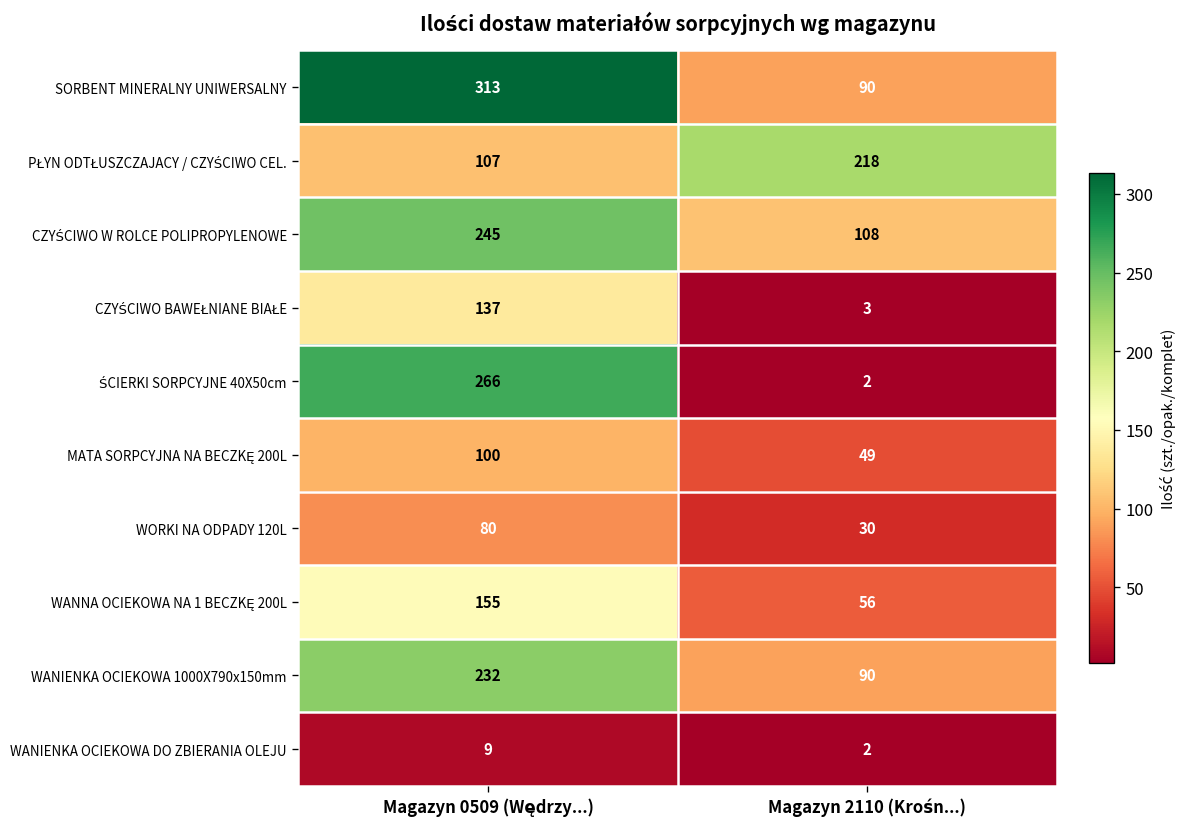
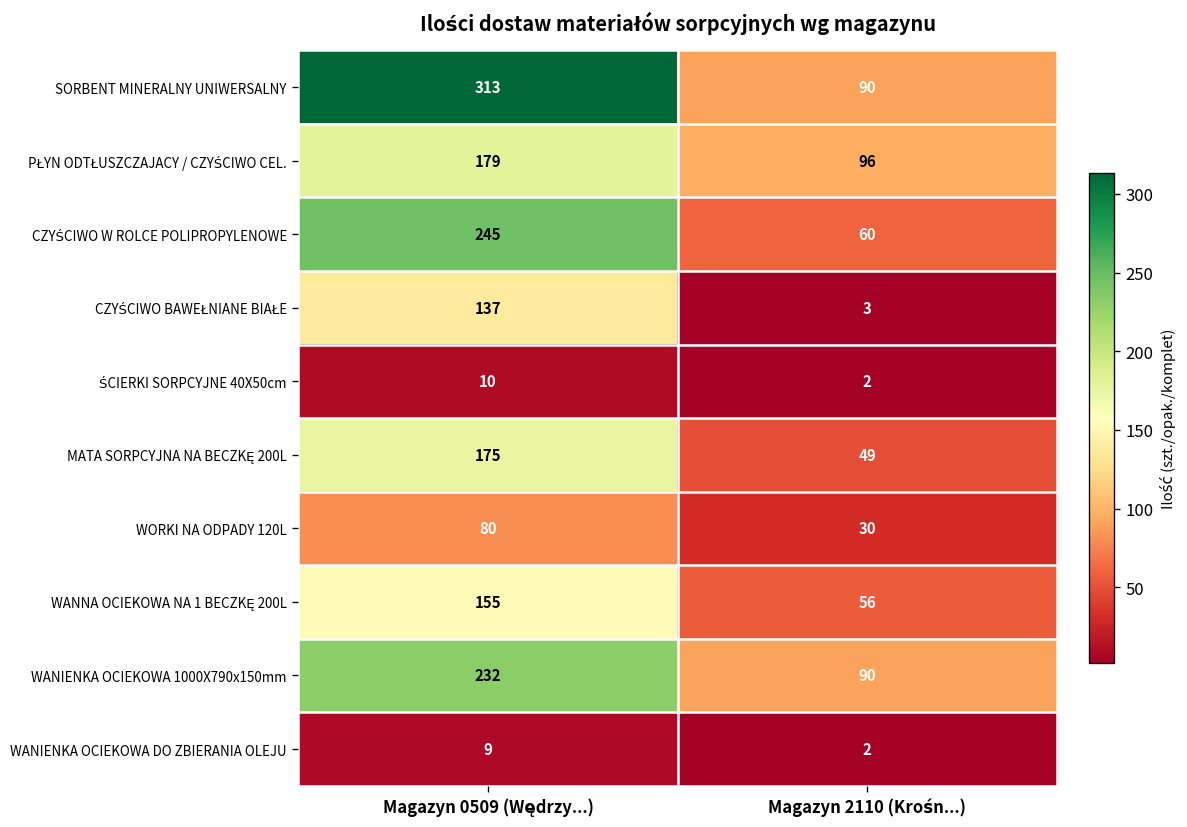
PŁYN ODTŁUSZCZAJACY / CZYŚCIWO CEL., Magazyn 0509 (Wędrzy...): 107 -> 179
PŁYN ODTŁUSZCZAJACY / CZYŚCIWO CEL., Magazyn 2110 (Krośn...): 218 -> 96
CZYŚCIWO W ROLCE POLIPROPYLENOWE, Magazyn 2110 (Krośn...): 108 -> 60
ŚCIERKI SORPCYJNE 40X50cm, Magazyn 0509 (Wędrzy...): 266 -> 10
MATA SORPCYJNA NA BECZKĘ 200L, Magazyn 0509 (Wędrzy...): 100 -> 175
